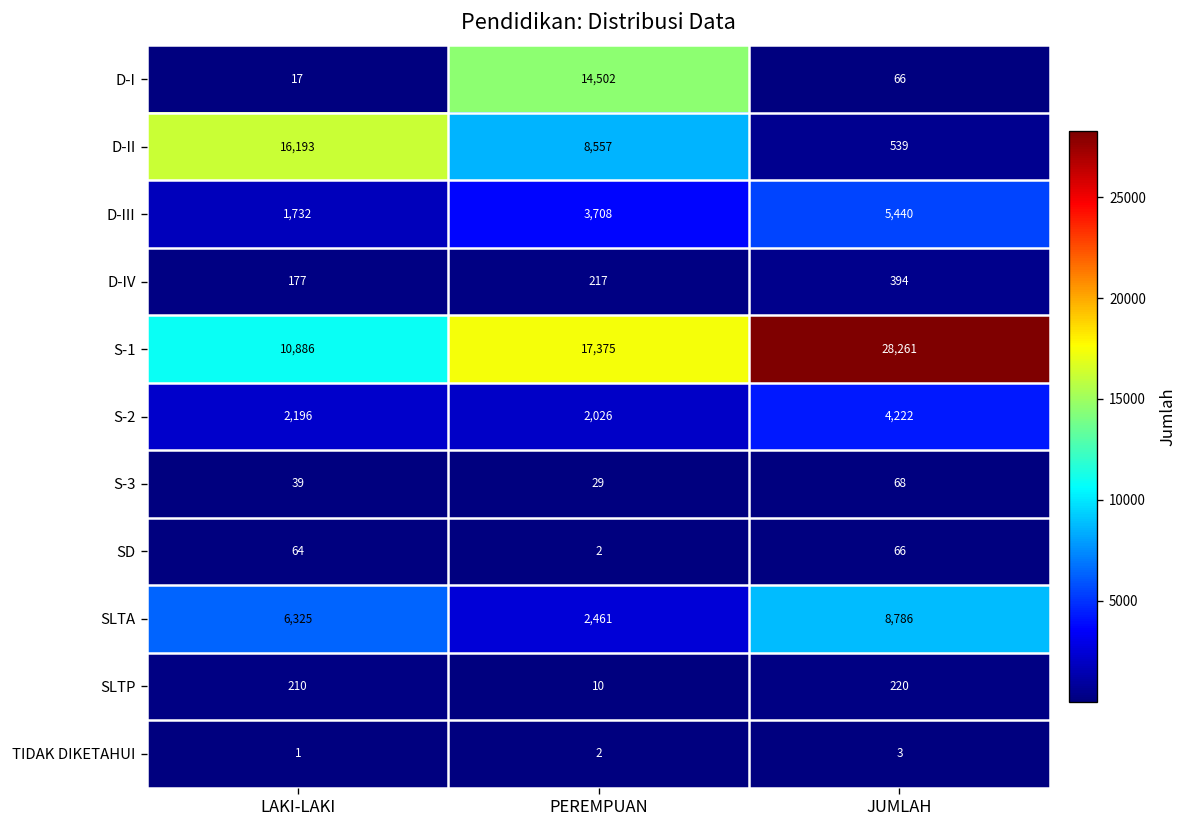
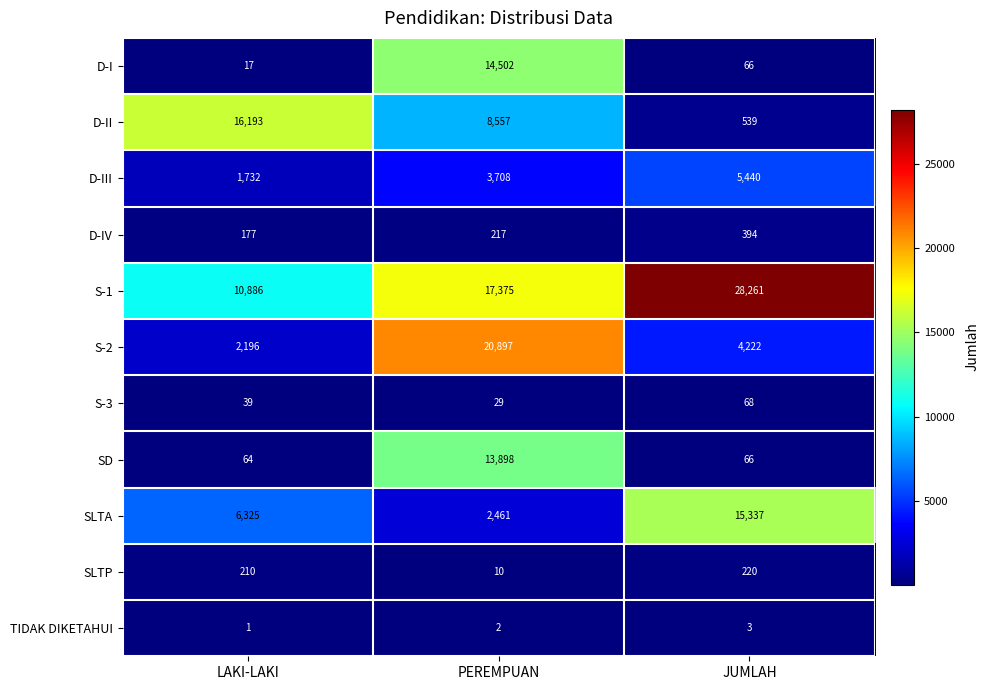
S-2, PEREMPUAN: 2,026 -> 20,897
SD, PEREMPUAN: 2 -> 13,898
SLTA, JUMLAH: 8,786 -> 15,337
